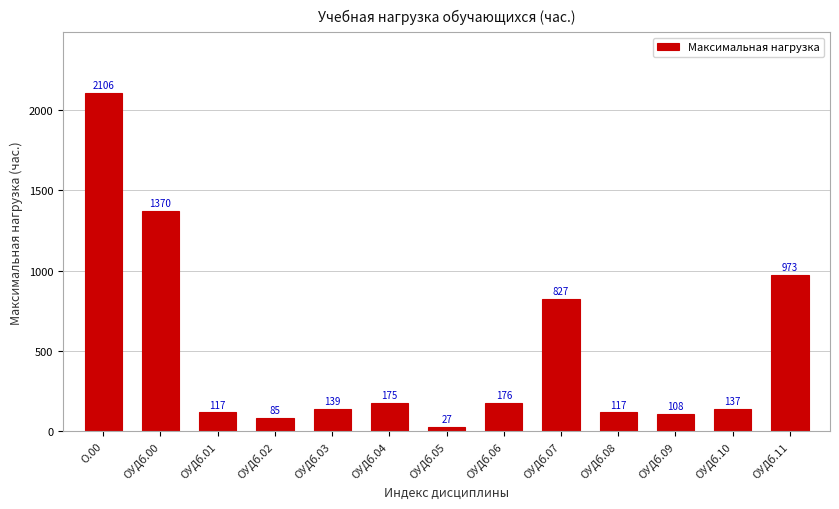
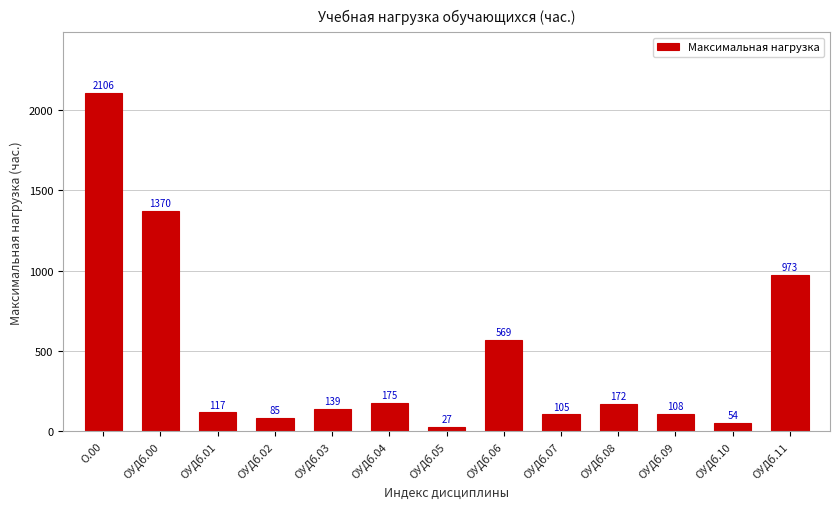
ОУДб.06: 176 -> 569
ОУДб.07: 827 -> 105
ОУДб.08: 117 -> 172
ОУДб.10: 137 -> 54
